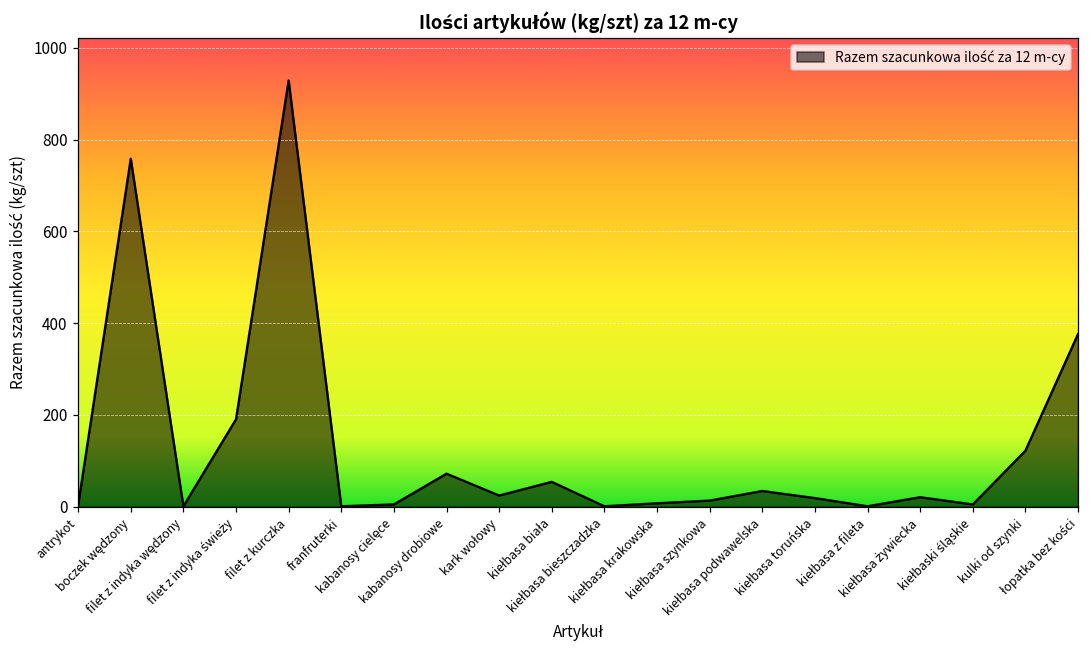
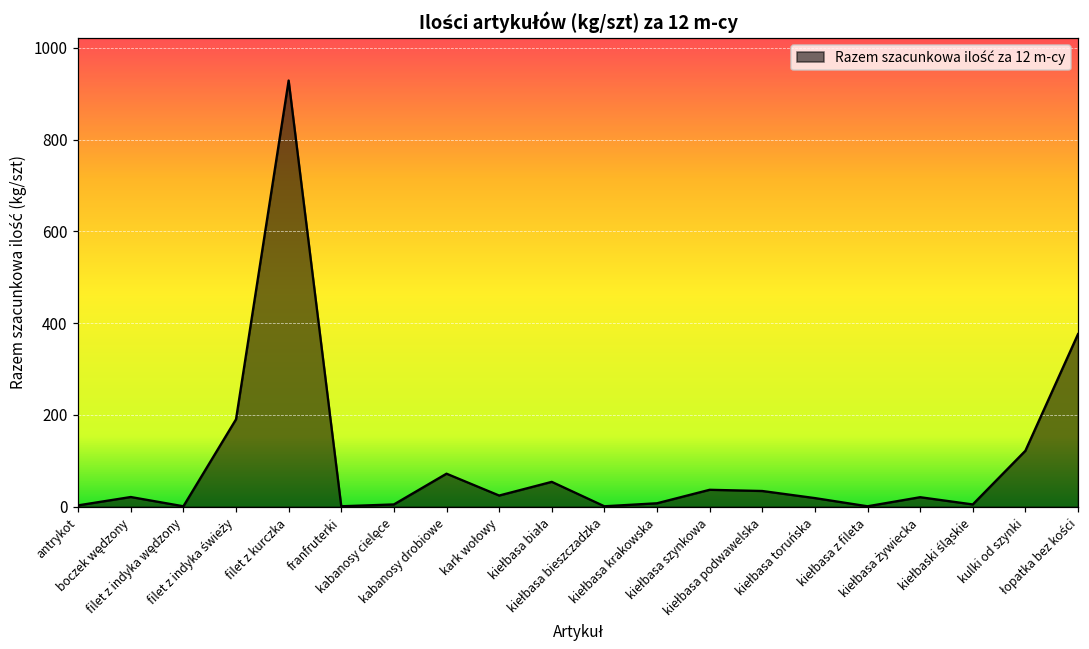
boczek wędzony: 760 -> 20
kiełbasa szynkowa: 10 -> 40
